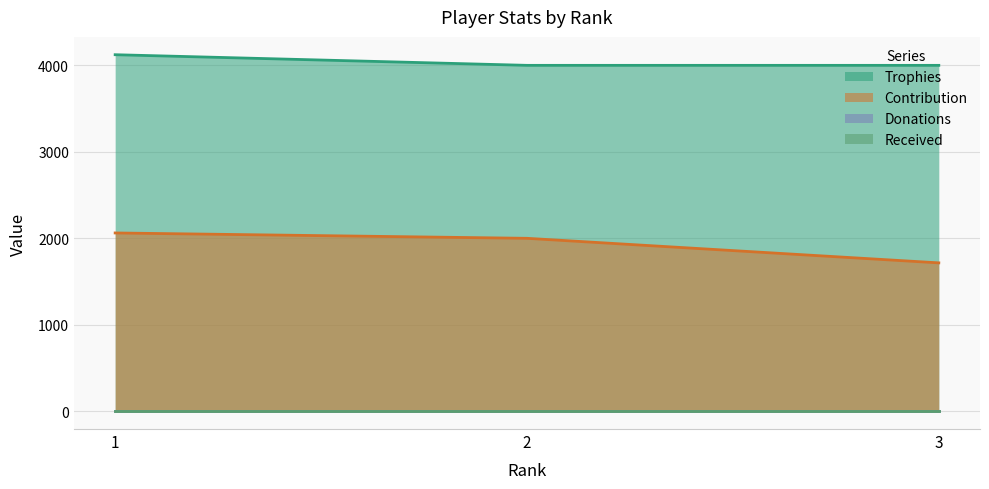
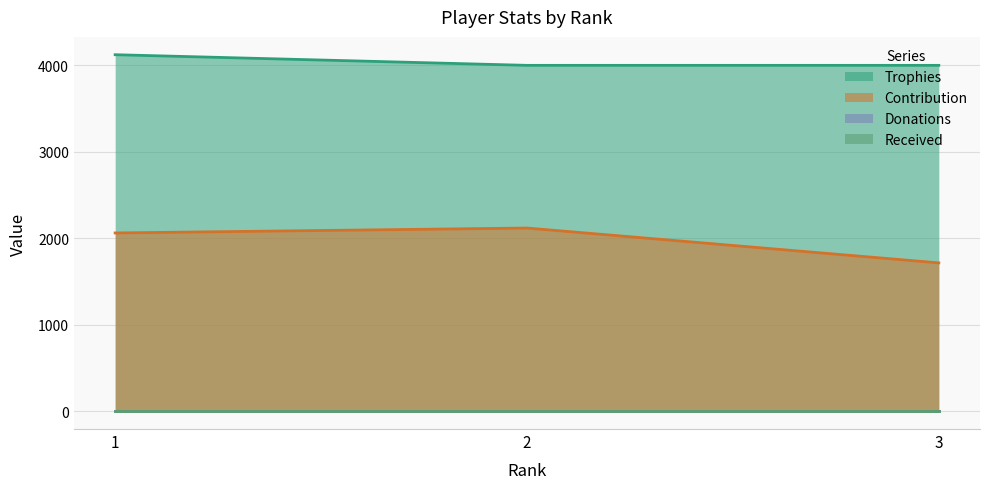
Contribution, 2: 2000 -> 2100
